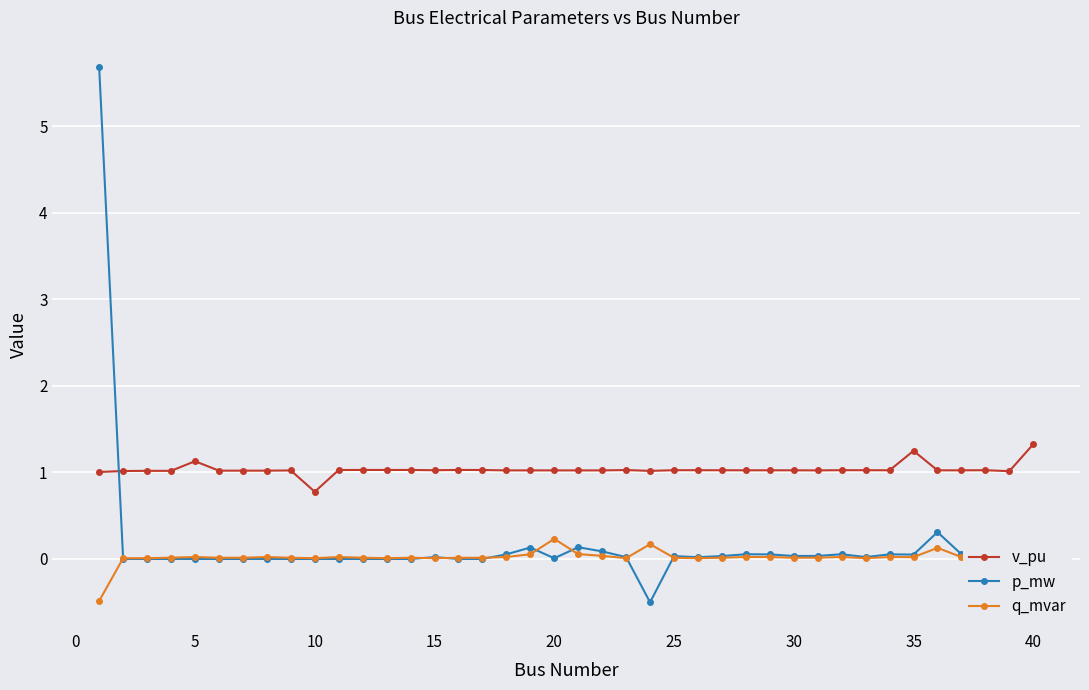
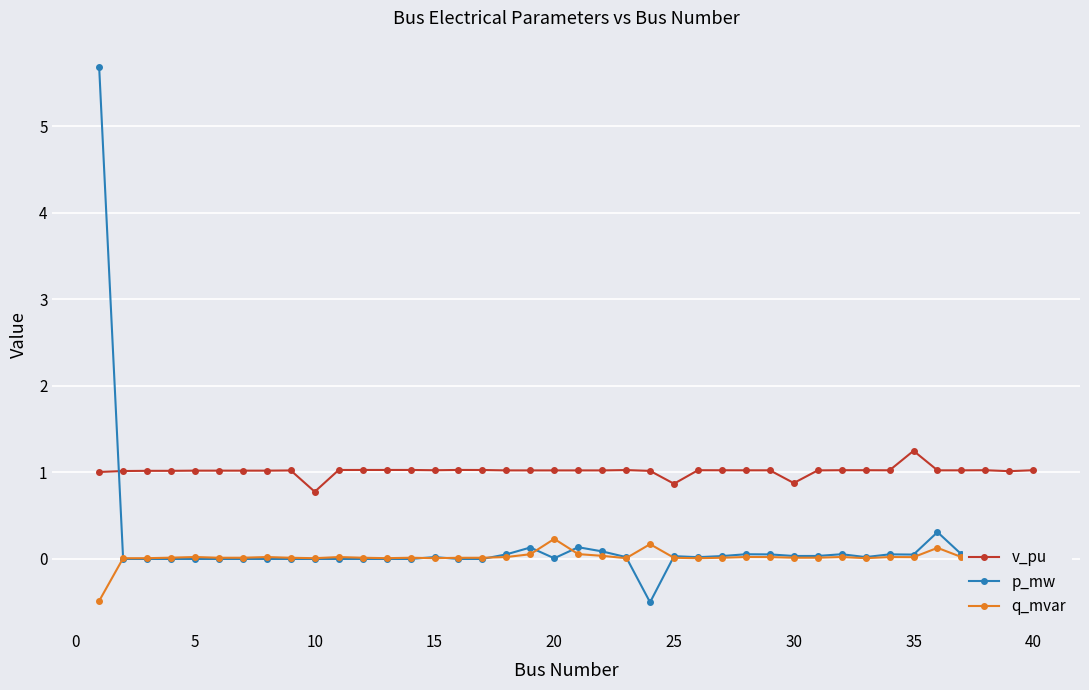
v_pu, 5: 1.1 -> 1.0
v_pu, 25: 1.0 -> 0.9
v_pu, 30: 1.0 -> 0.9
v_pu, 40: 1.3 -> 1.0
